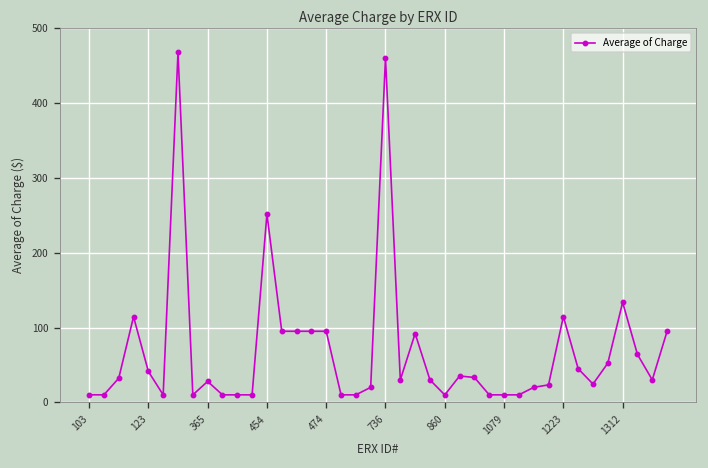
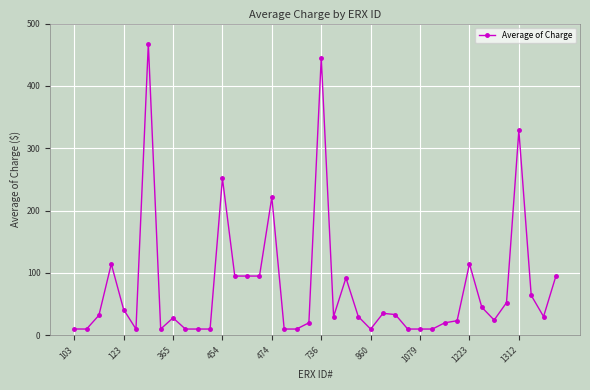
474: 100 -> 220
736: 460 -> 450
1312: 130 -> 330
